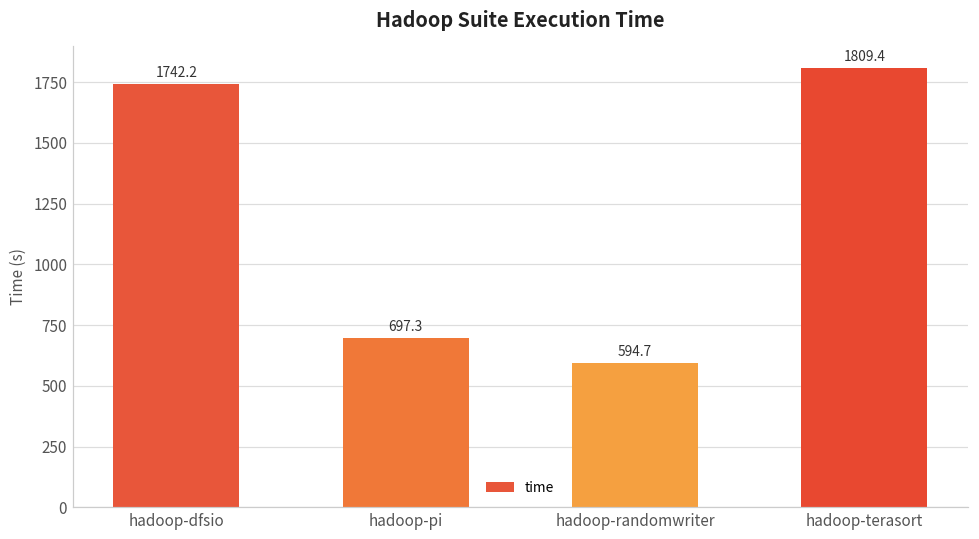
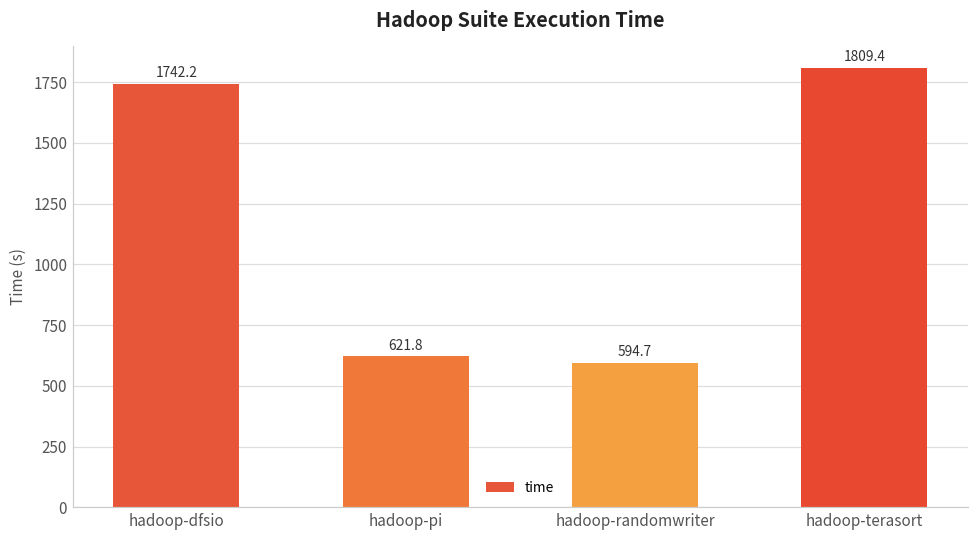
hadoop-pi: 697.3 -> 621.8
